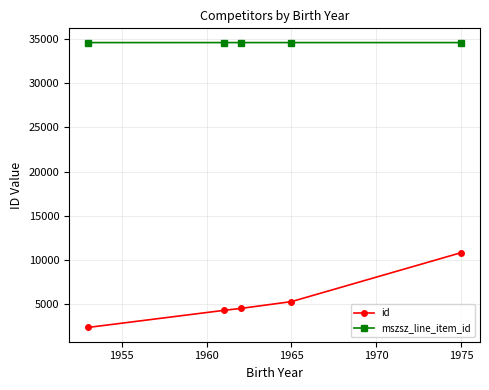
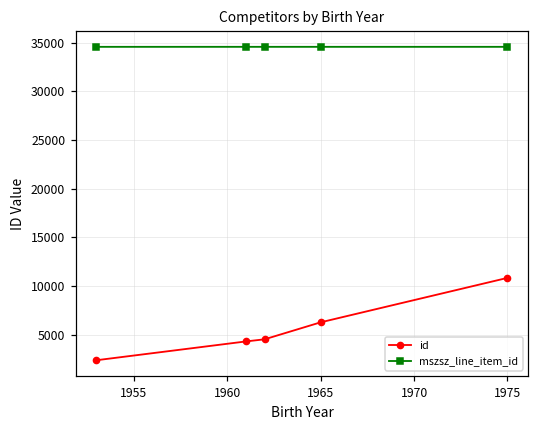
id, 1965: 5000 -> 6000
